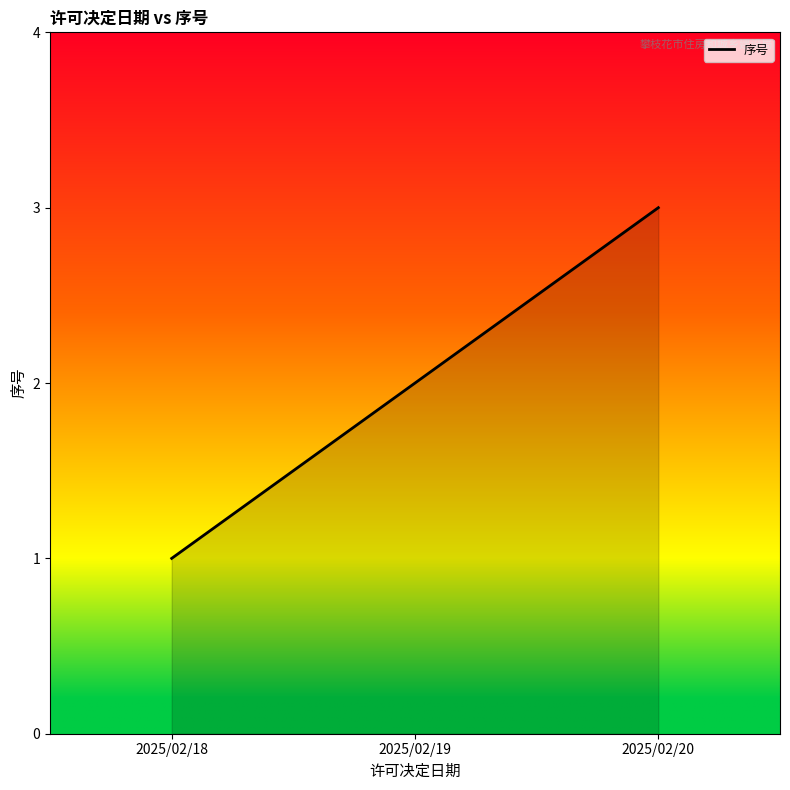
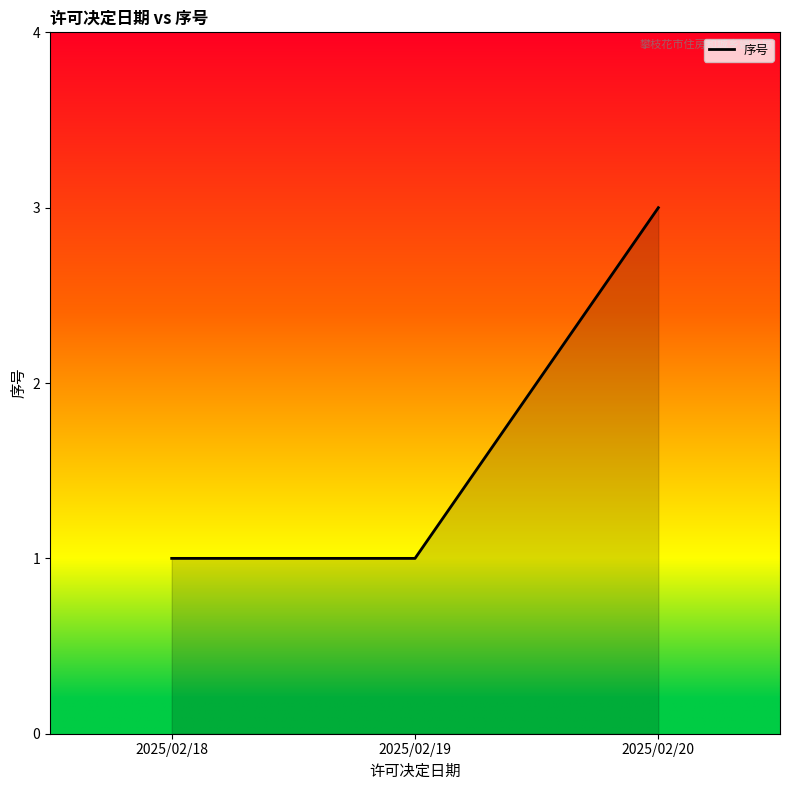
2025/02/19: 2 -> 1
